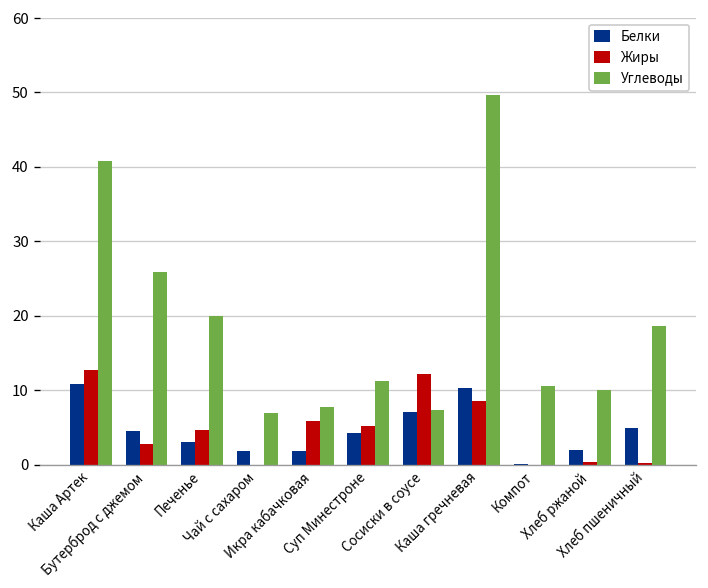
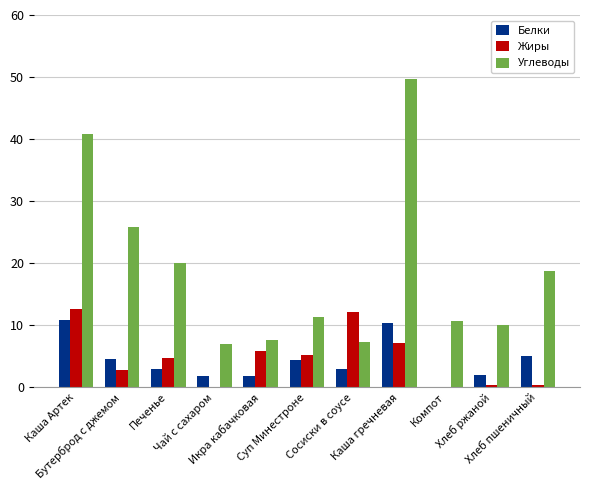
Белки, Сосиски в соусе: 7 -> 3
Жиры, Каша гречневая: 9 -> 7
